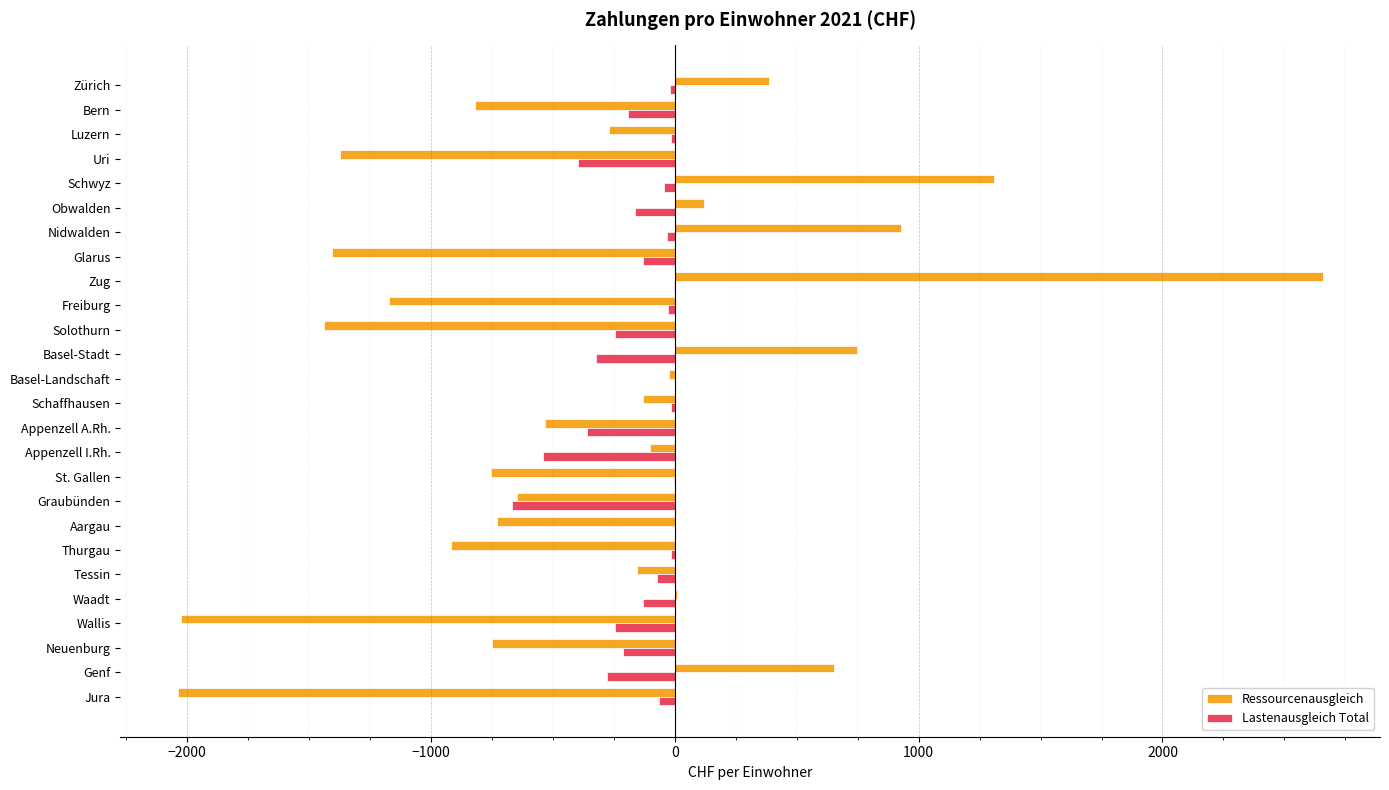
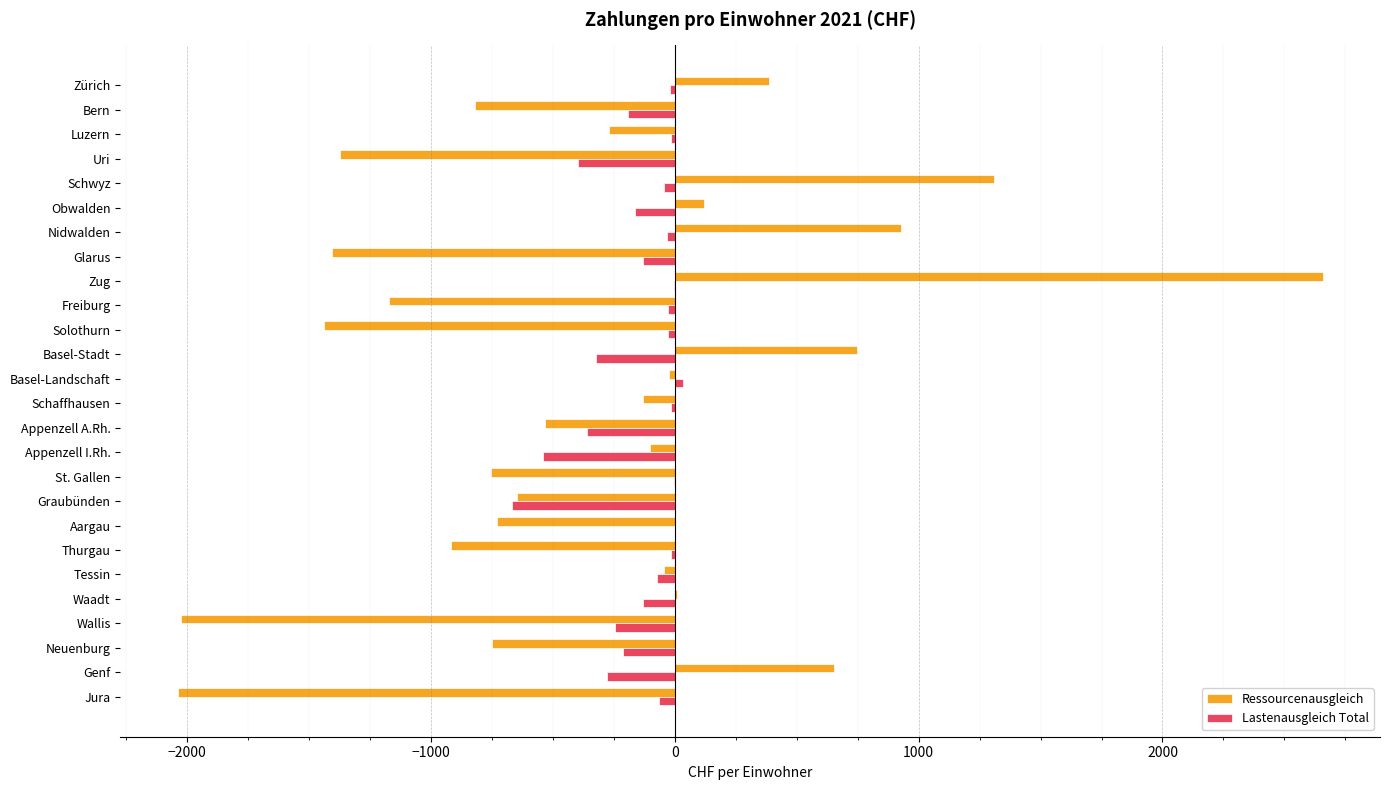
Lastenausgleich Total, Solothurn: -250 -> -30
Lastenausgleich Total, Basel-Landschaft: 0 -> 30
Ressourcenausgleich, Tessin: -150 -> -50
